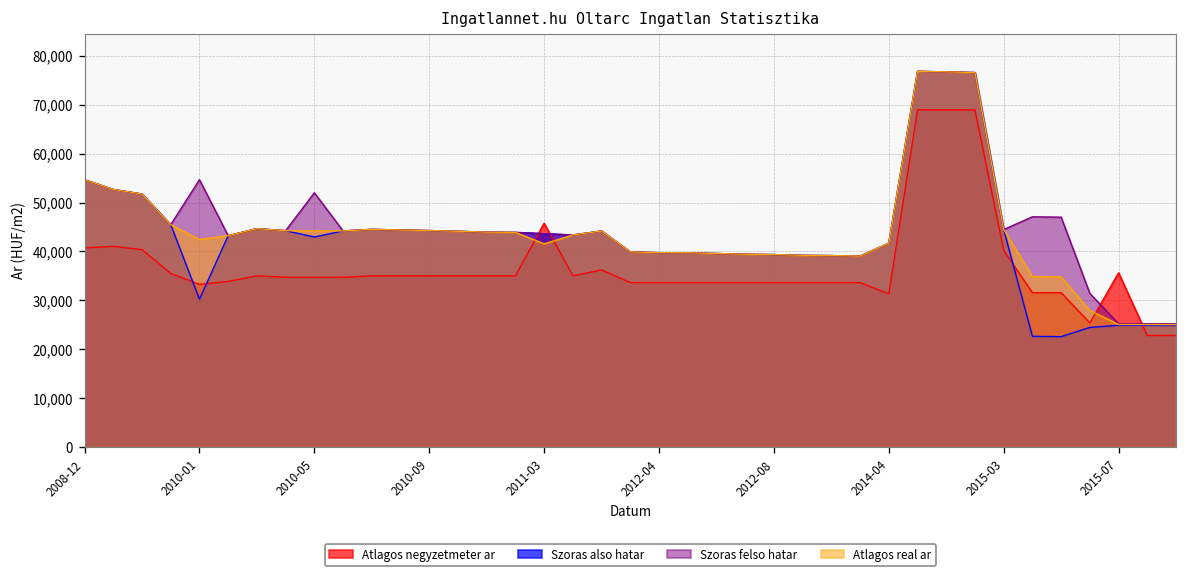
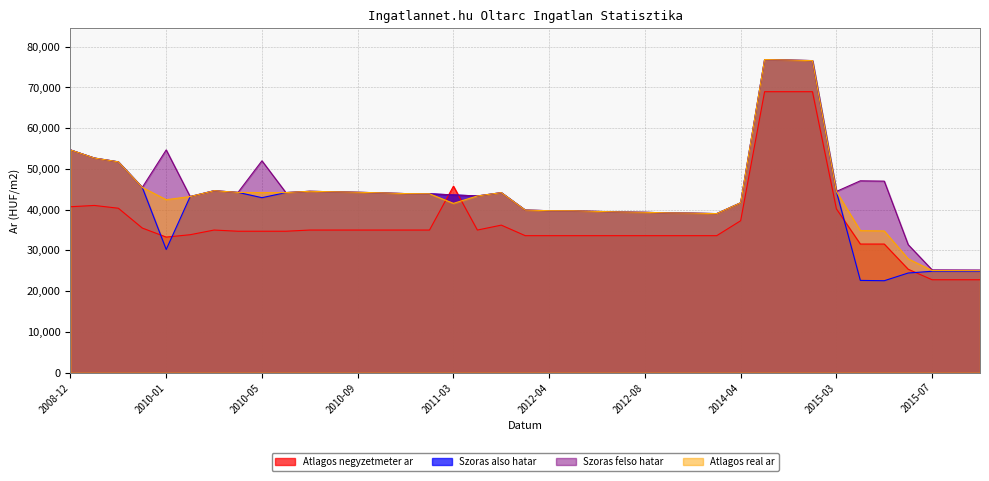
Atlagos negyzetmeter ar, 2014-04: 31,000 -> 37,000
Atlagos negyzetmeter ar, 2015-07: 36,000 -> 23,000
